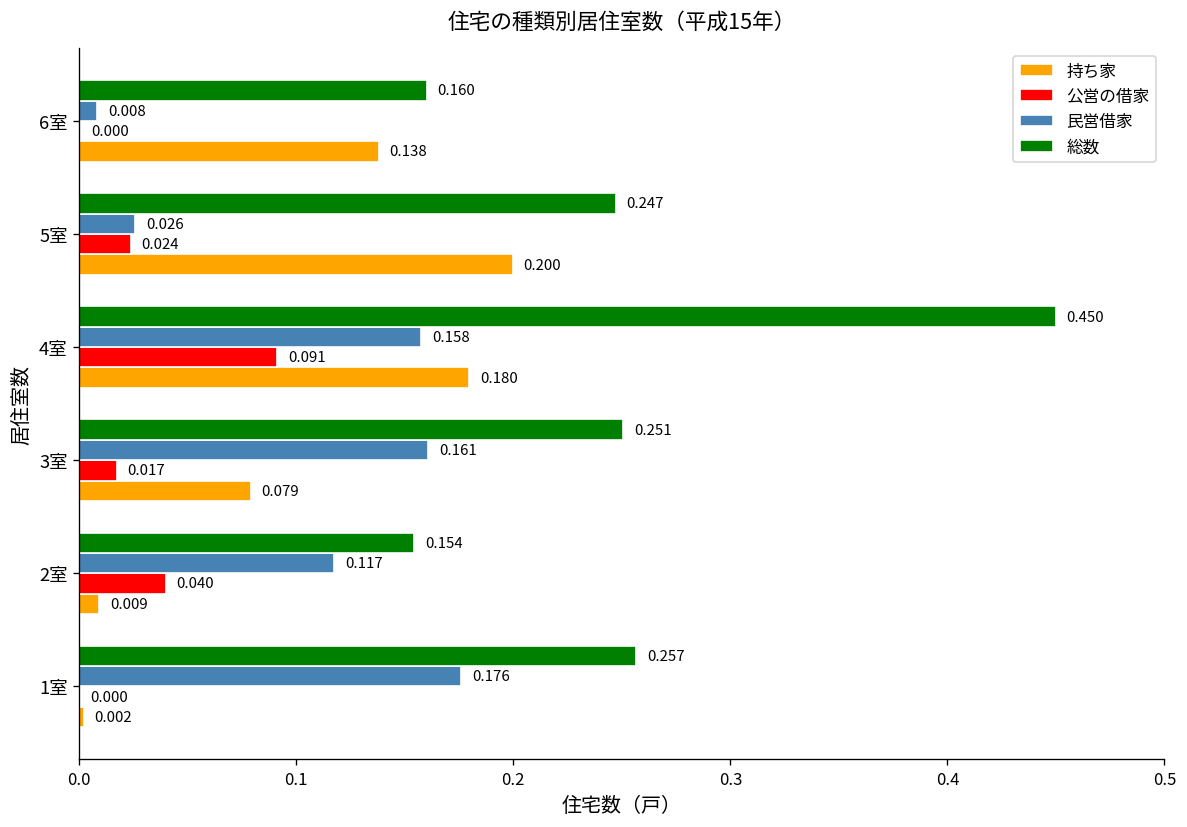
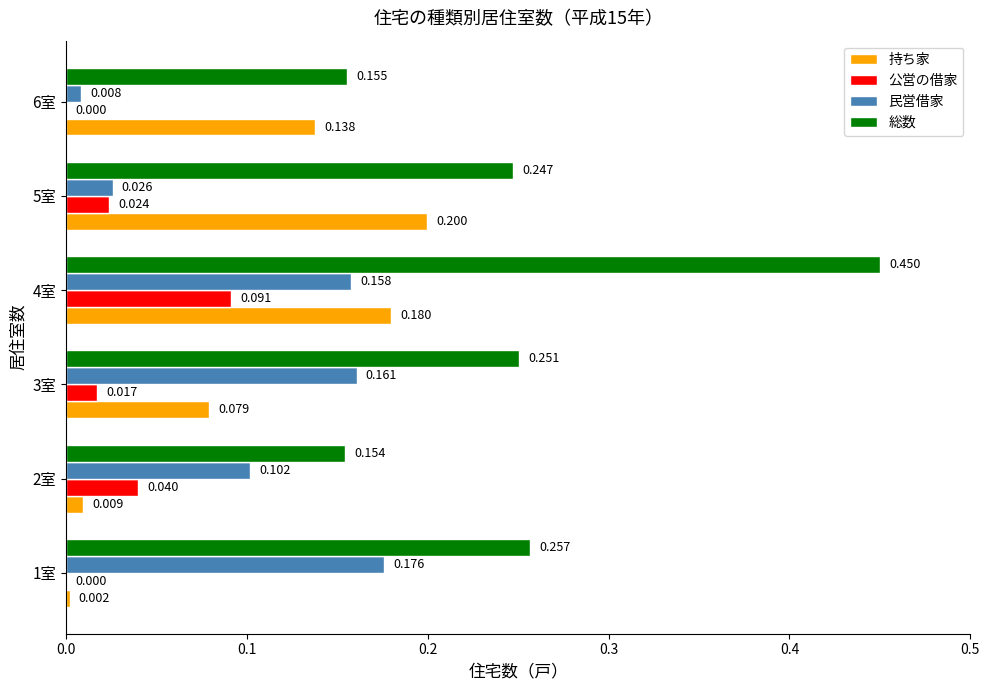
総数, 6室: 0.160 -> 0.155
民営借家, 2室: 0.117 -> 0.102
